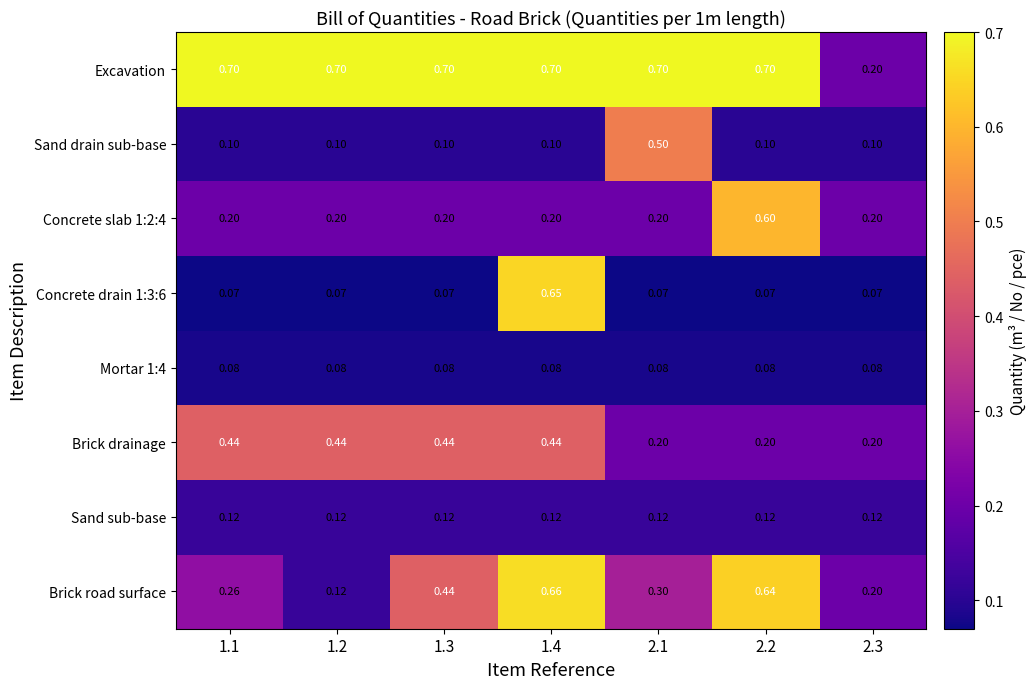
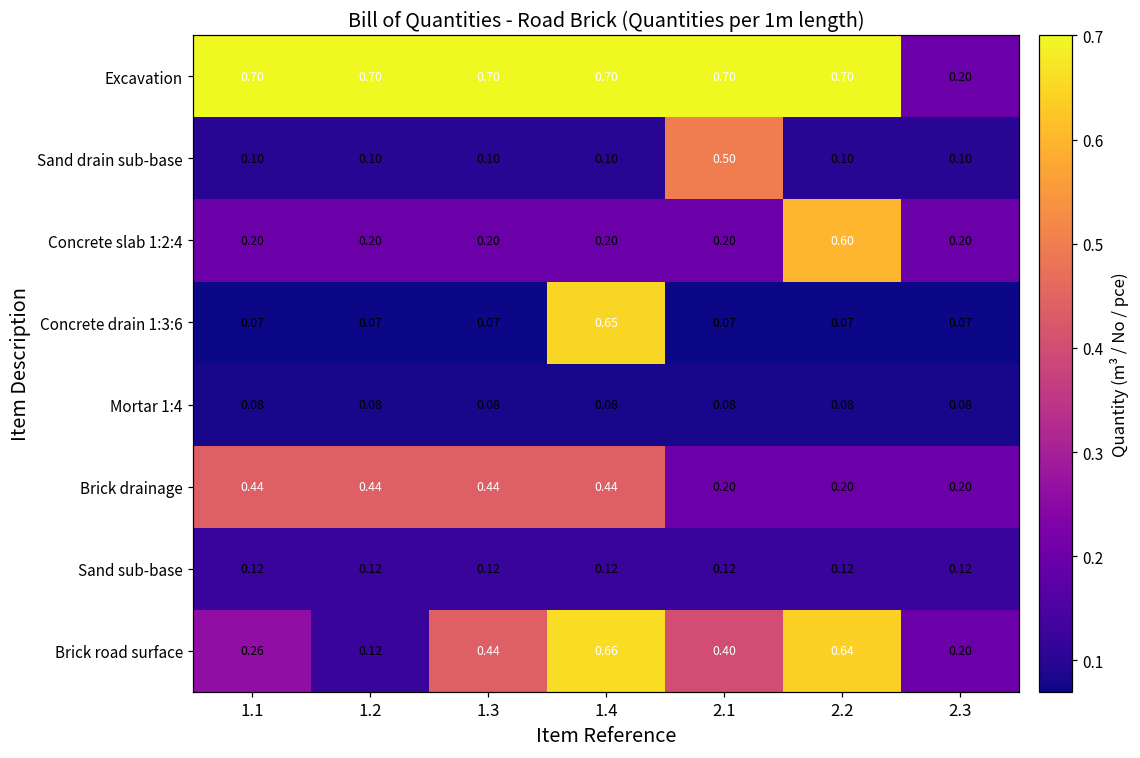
Brick road surface, 2.1: 0.30 -> 0.40
